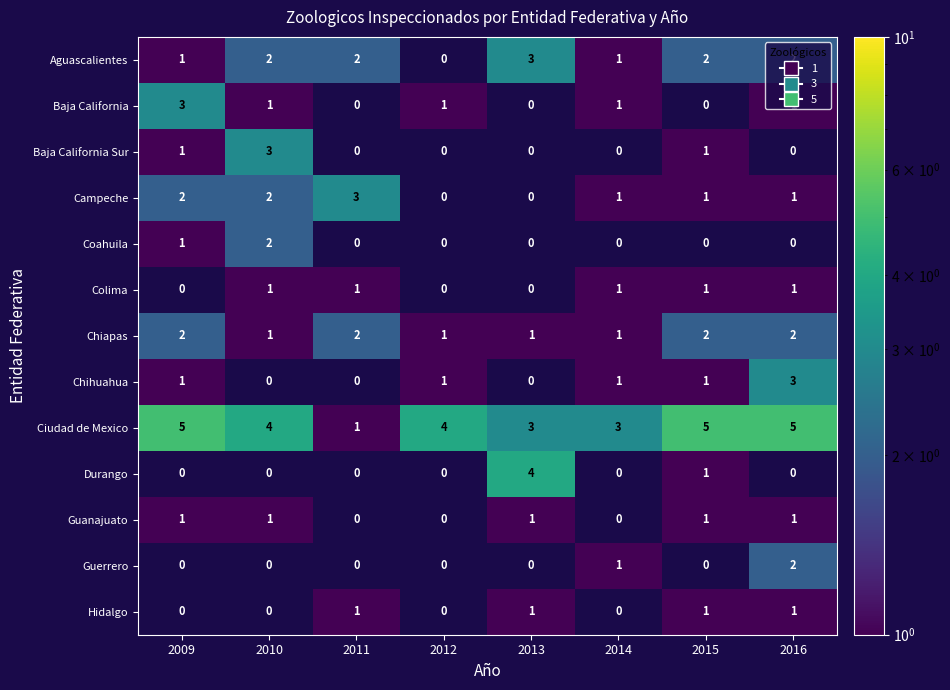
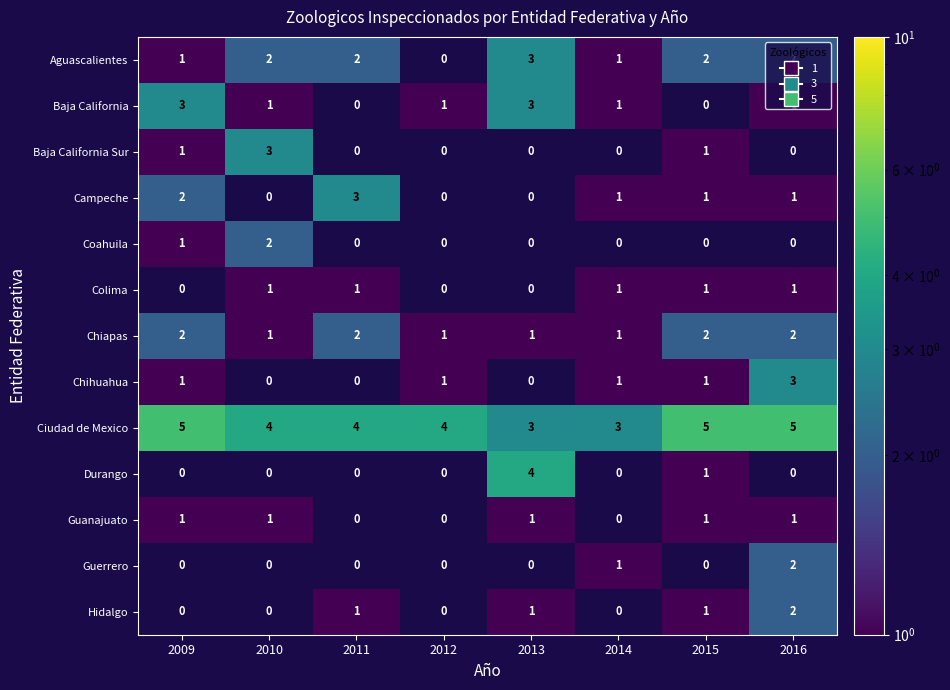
Baja California, 2013: 0 -> 3
Campeche, 2010: 2 -> 0
Ciudad de Mexico, 2011: 1 -> 4
Hidalgo, 2016: 1 -> 2
